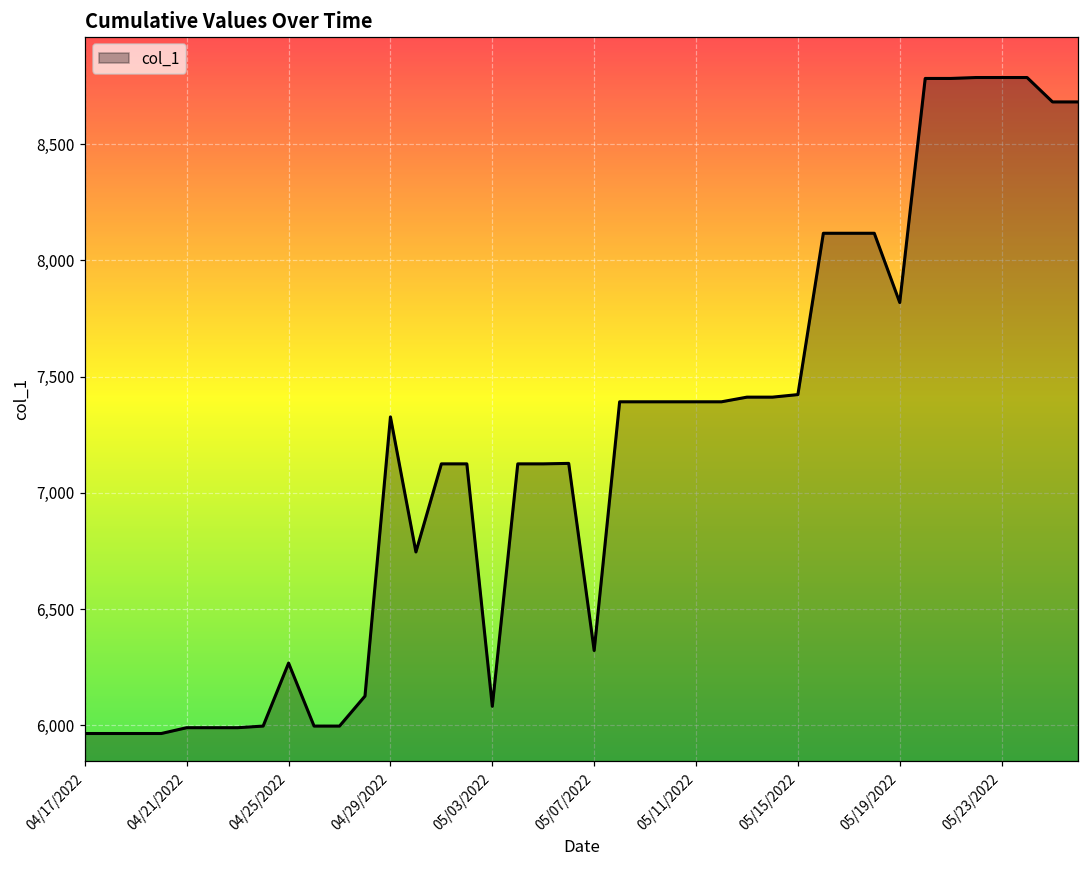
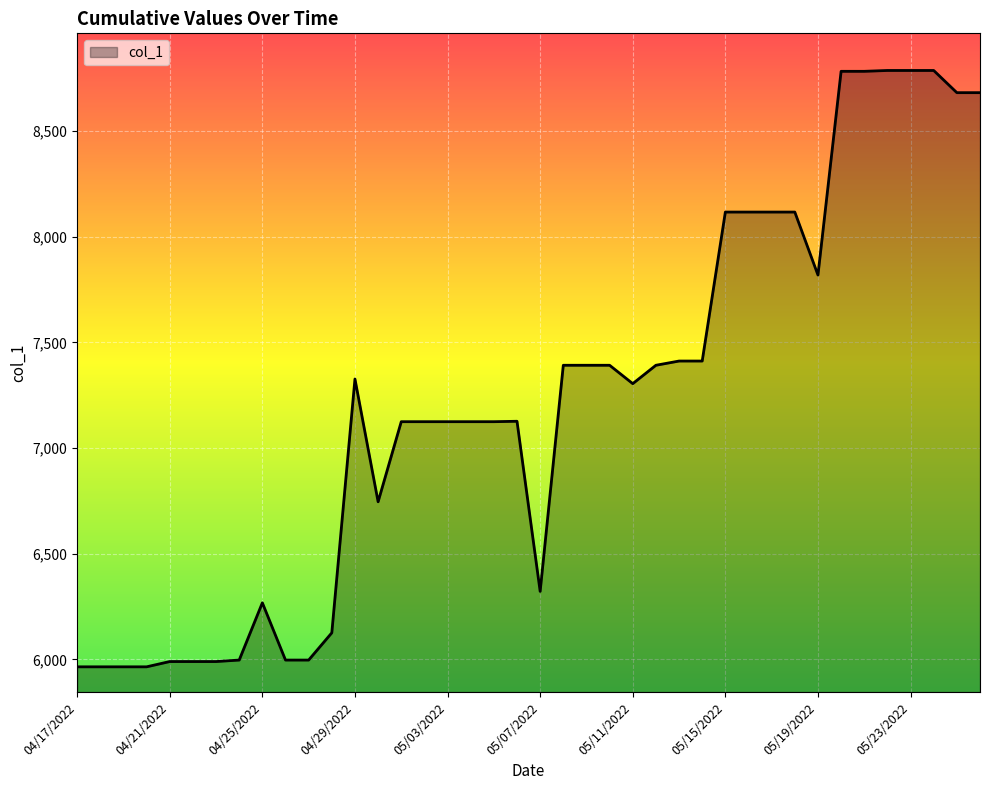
05/03/2022: 6,080 -> 7,130
05/11/2022: 7,390 -> 7,310
05/15/2022: 7,420 -> 8,120
